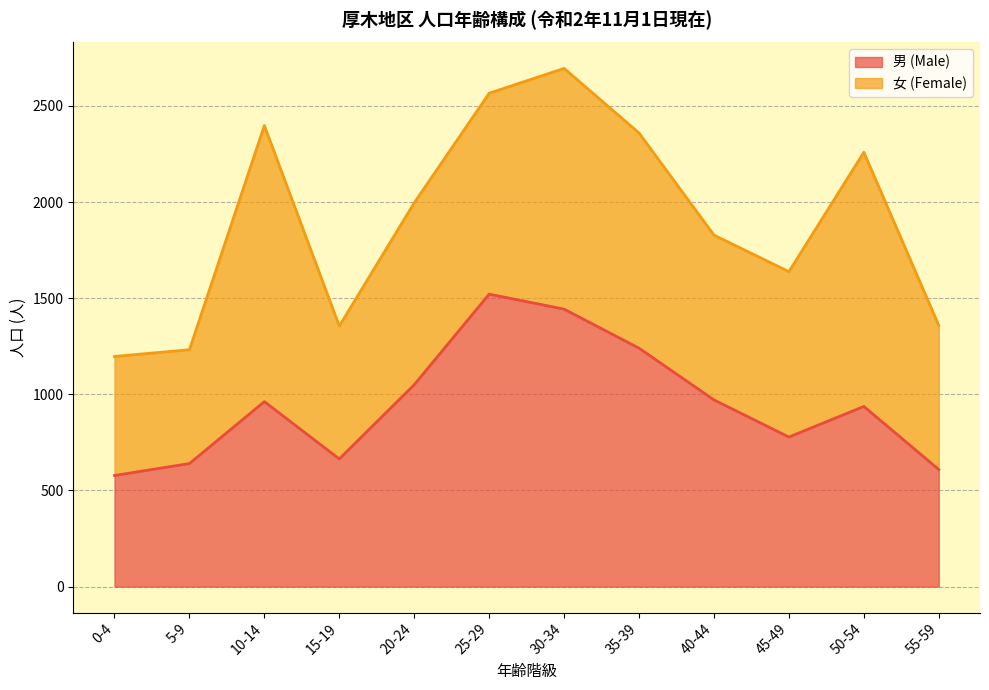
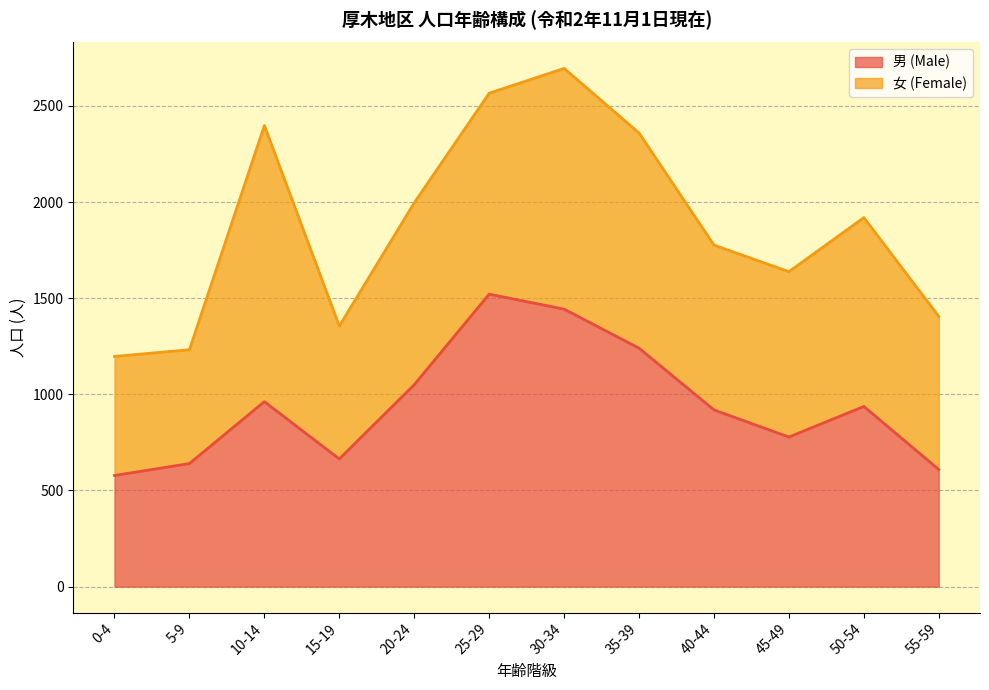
男 (Male), 40-44: 970 -> 920
女 (Female), 50-54: 1320 -> 980
女 (Female), 55-59: 750 -> 800
